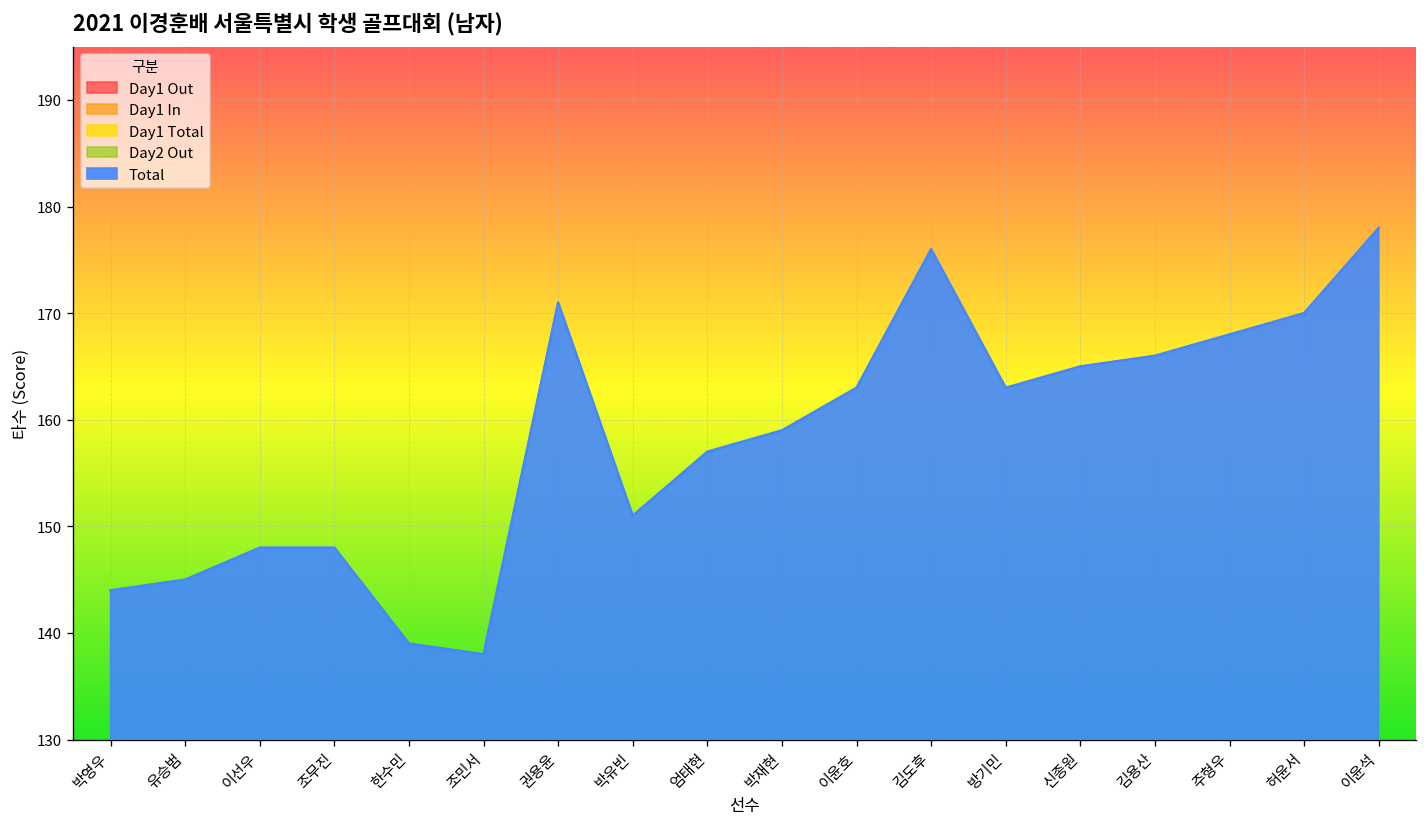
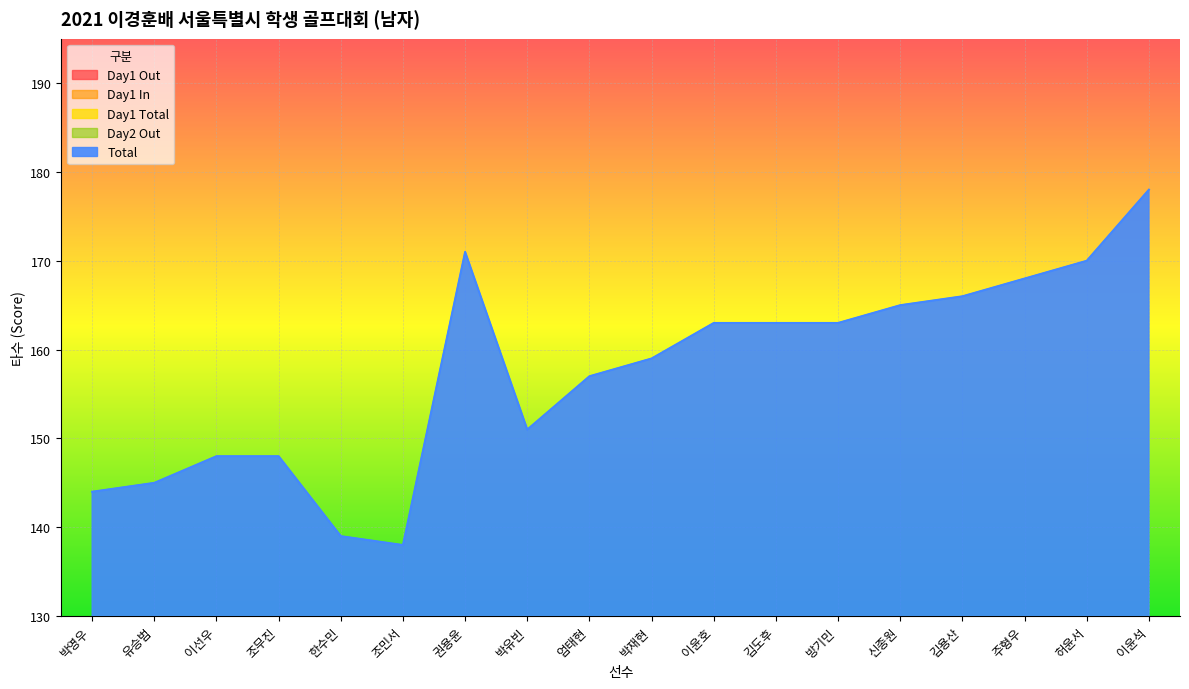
Total, 김도후: 176 -> 163
